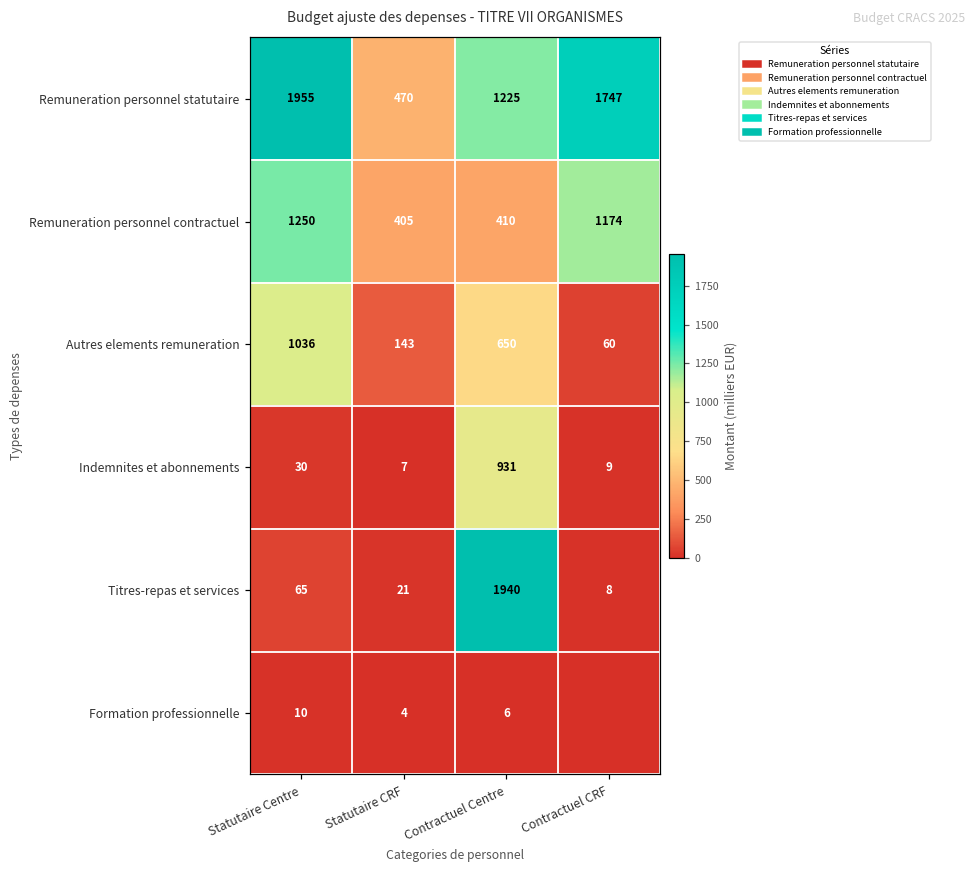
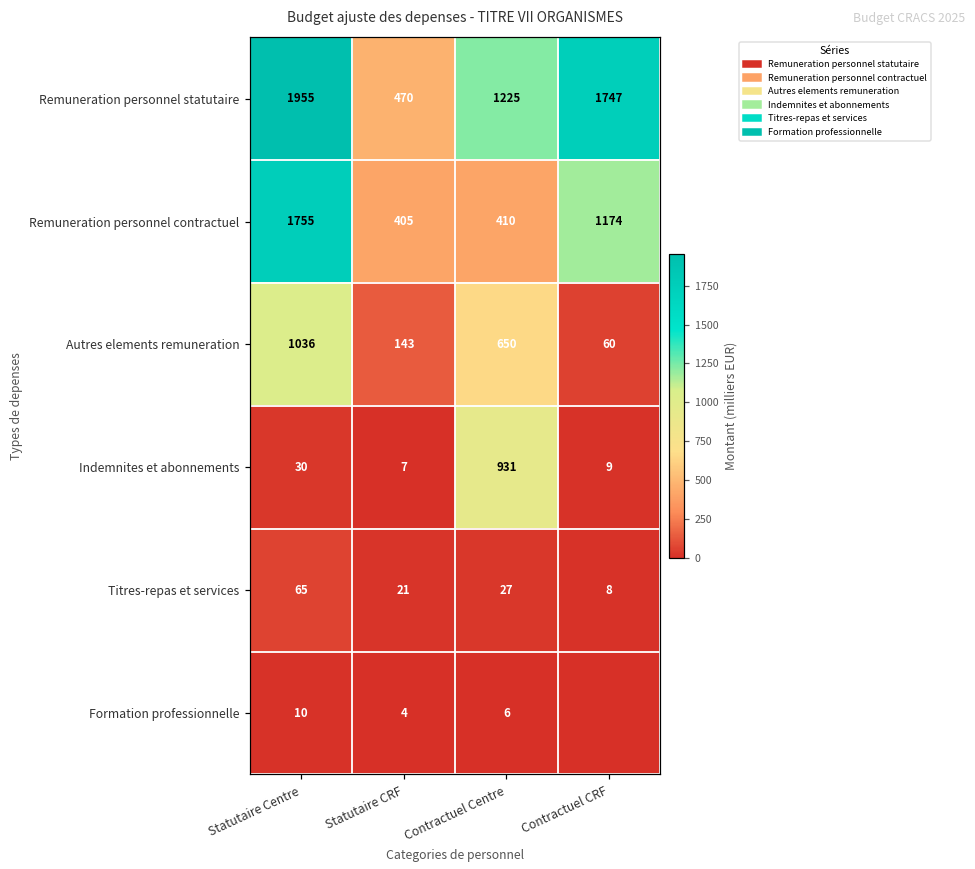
Remuneration personnel contractuel, Statutaire Centre: 1250 -> 1755
Titres-repas et services, Contractuel Centre: 1940 -> 27
